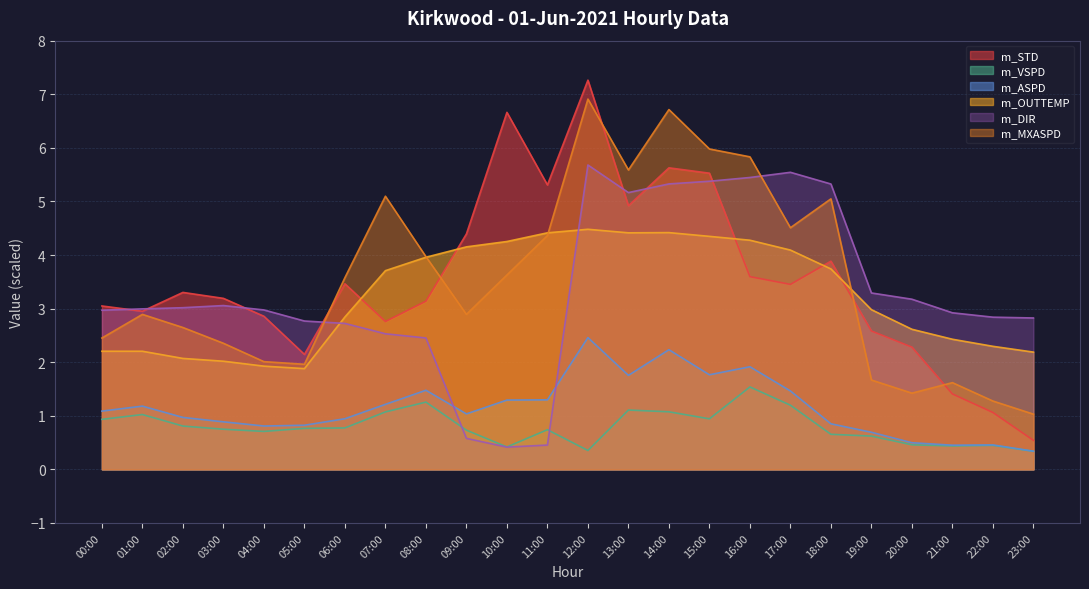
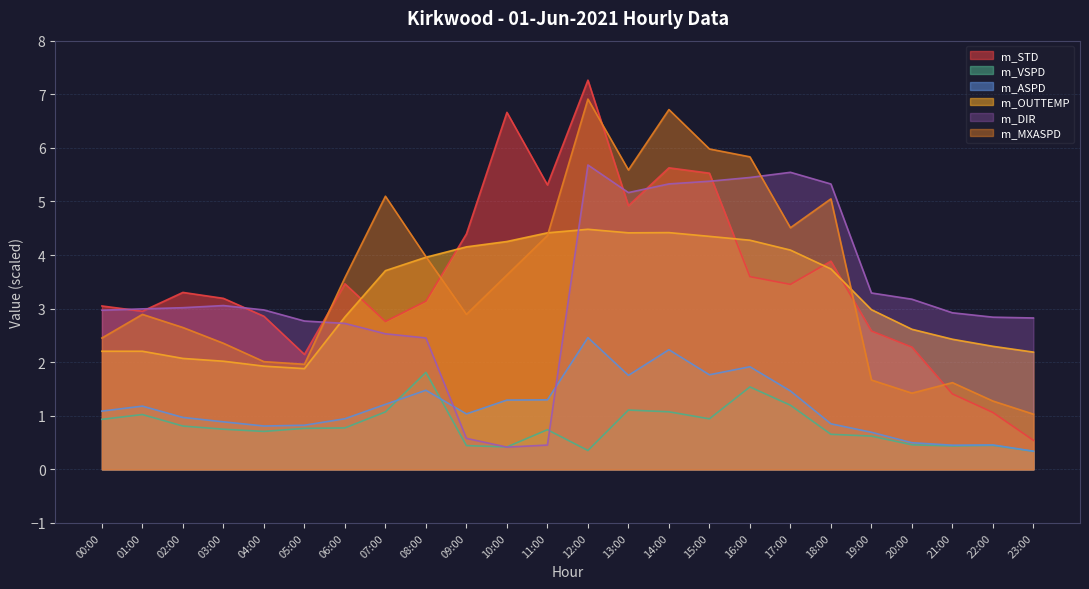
m_VSPD, 08:00: 1.3 -> 1.8
m_VSPD, 09:00: 0.7 -> 0.4
